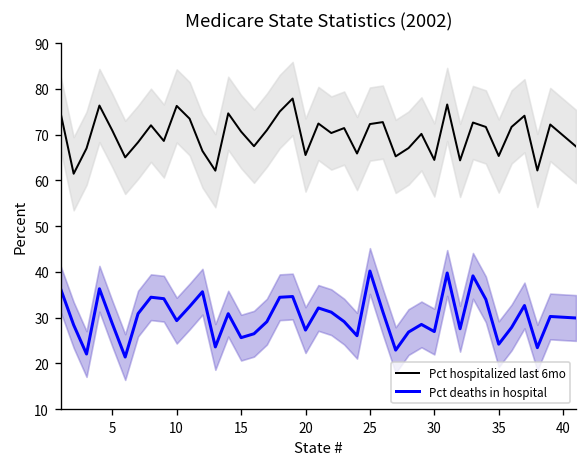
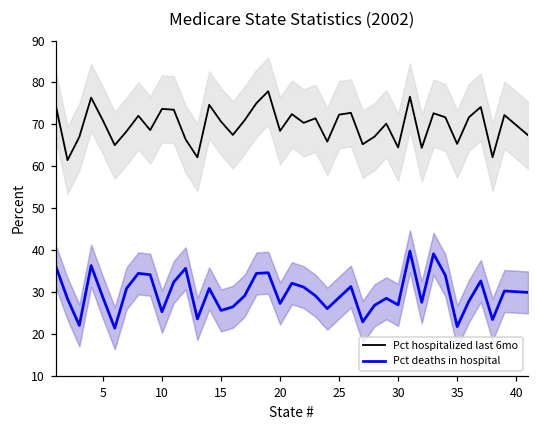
Pct hospitalized last 6mo, 10: 76 -> 74
Pct deaths in hospital, 10: 29 -> 25
Pct hospitalized last 6mo, 20: 66 -> 68
Pct deaths in hospital, 25: 40 -> 29
Pct deaths in hospital, 35: 24 -> 22
